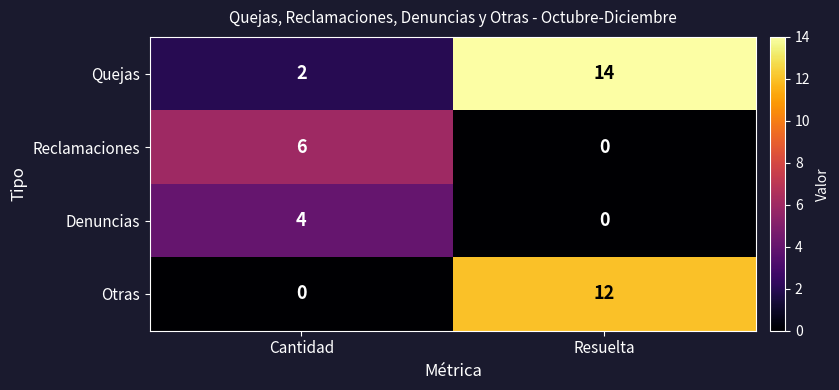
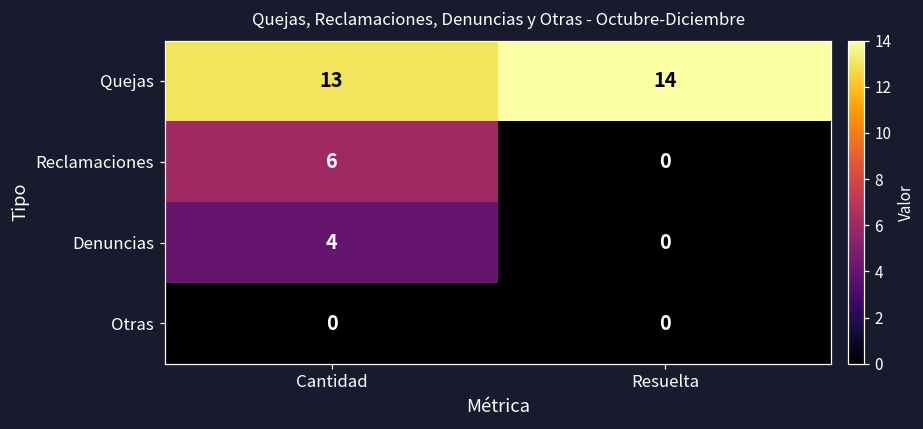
Quejas, Cantidad: 2 -> 13
Otras, Resuelta: 12 -> 0
